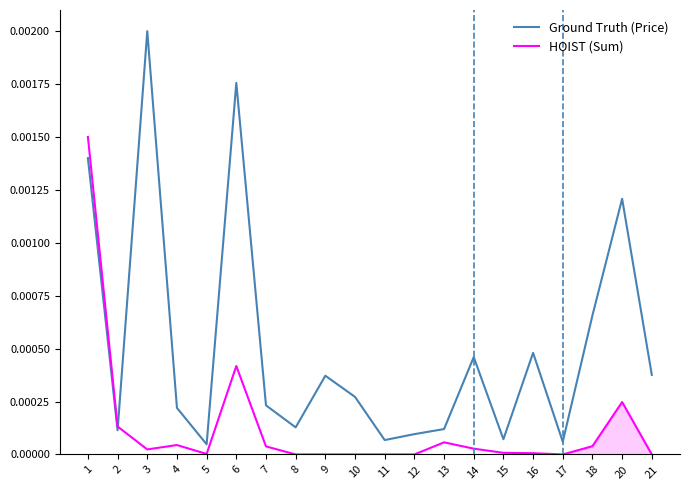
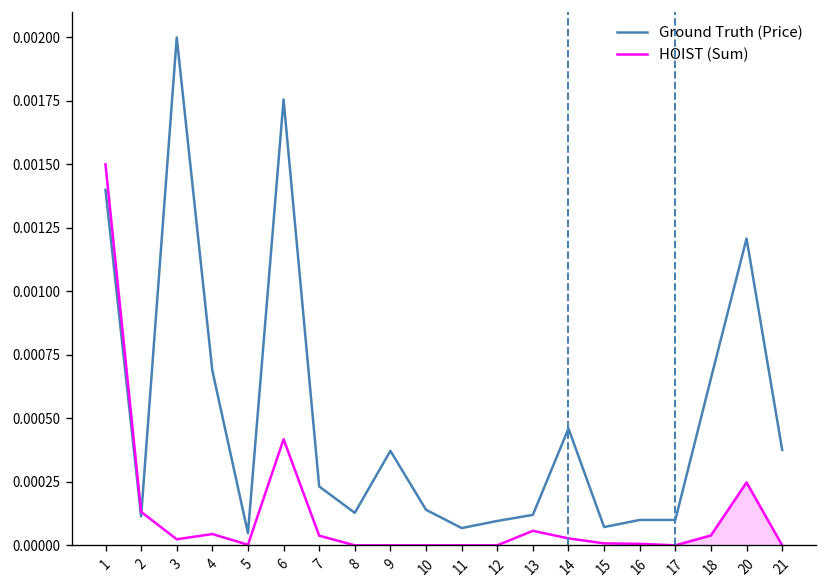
Ground Truth (Price), 4: 0.00022 -> 0.00069
Ground Truth (Price), 10: 0.00027 -> 0.00014
Ground Truth (Price), 16: 0.00048 -> 0.00010
Ground Truth (Price), 17: 0.00006 -> 0.00010
